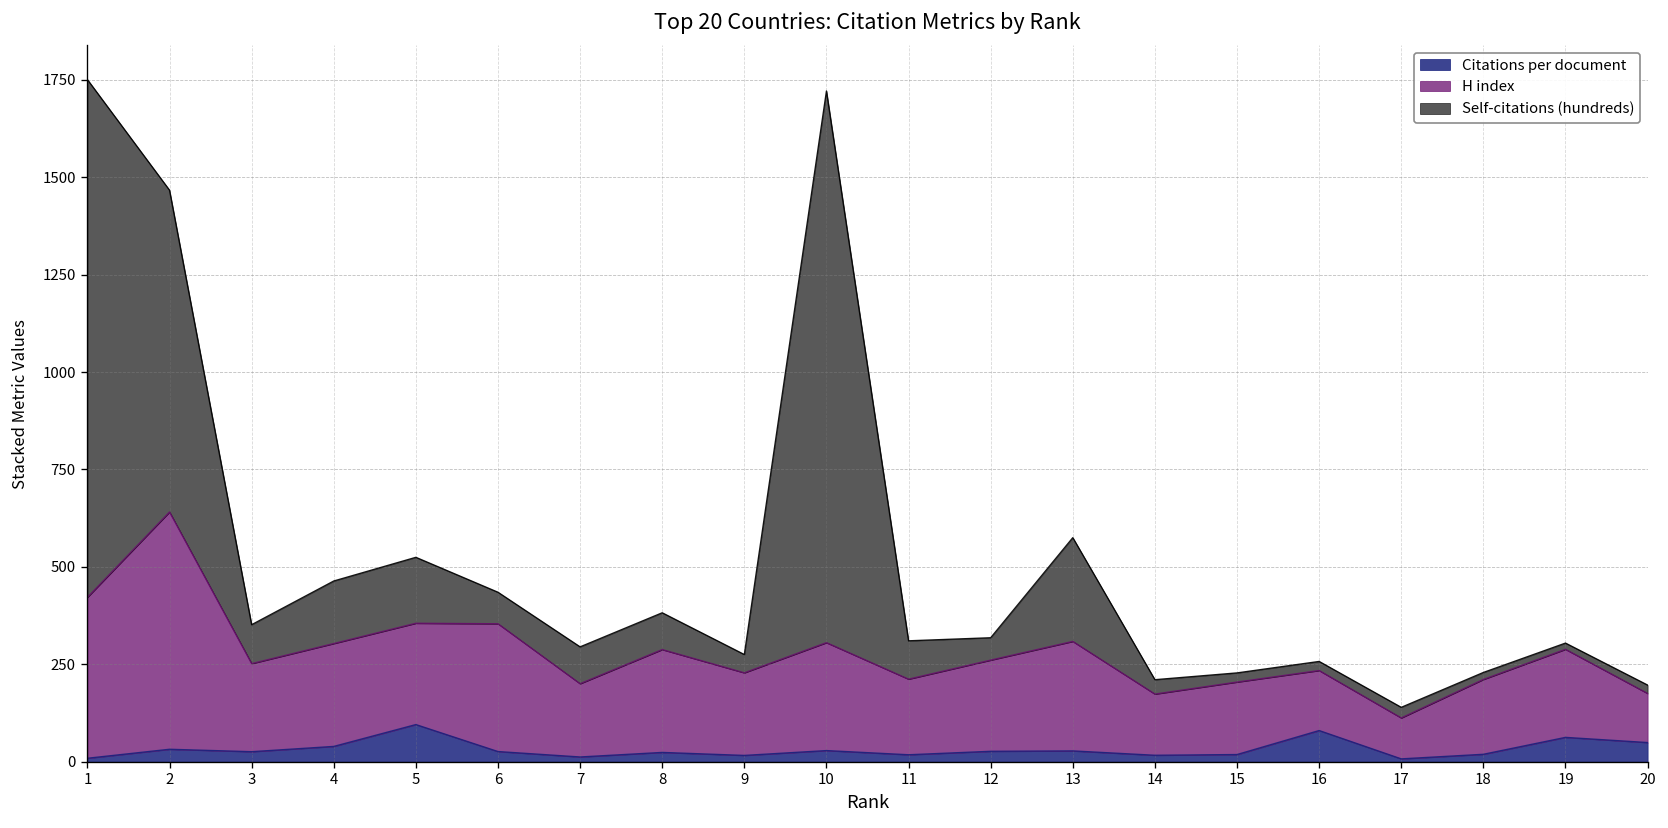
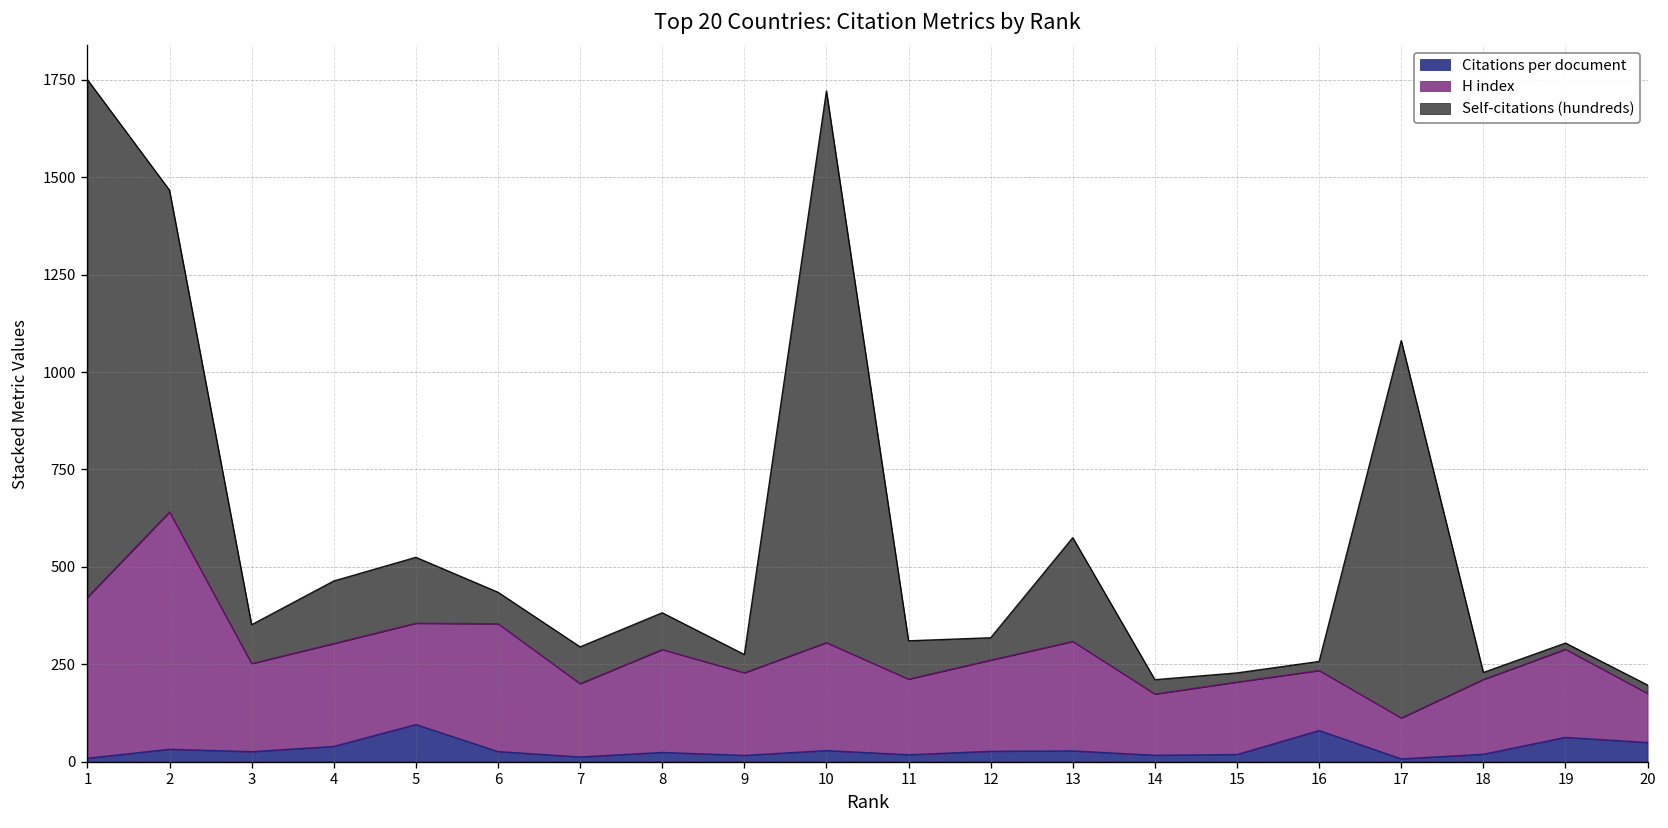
Self-citations (hundreds), 17: 30 -> 970
